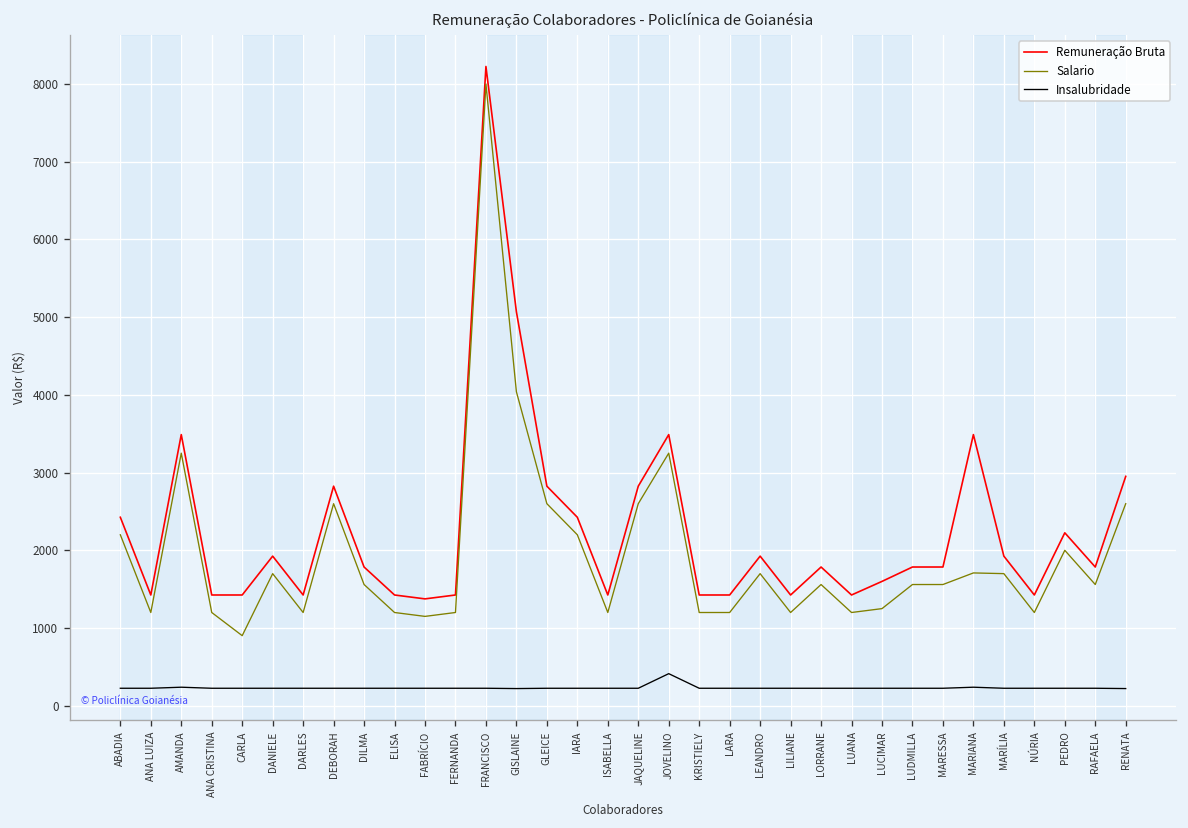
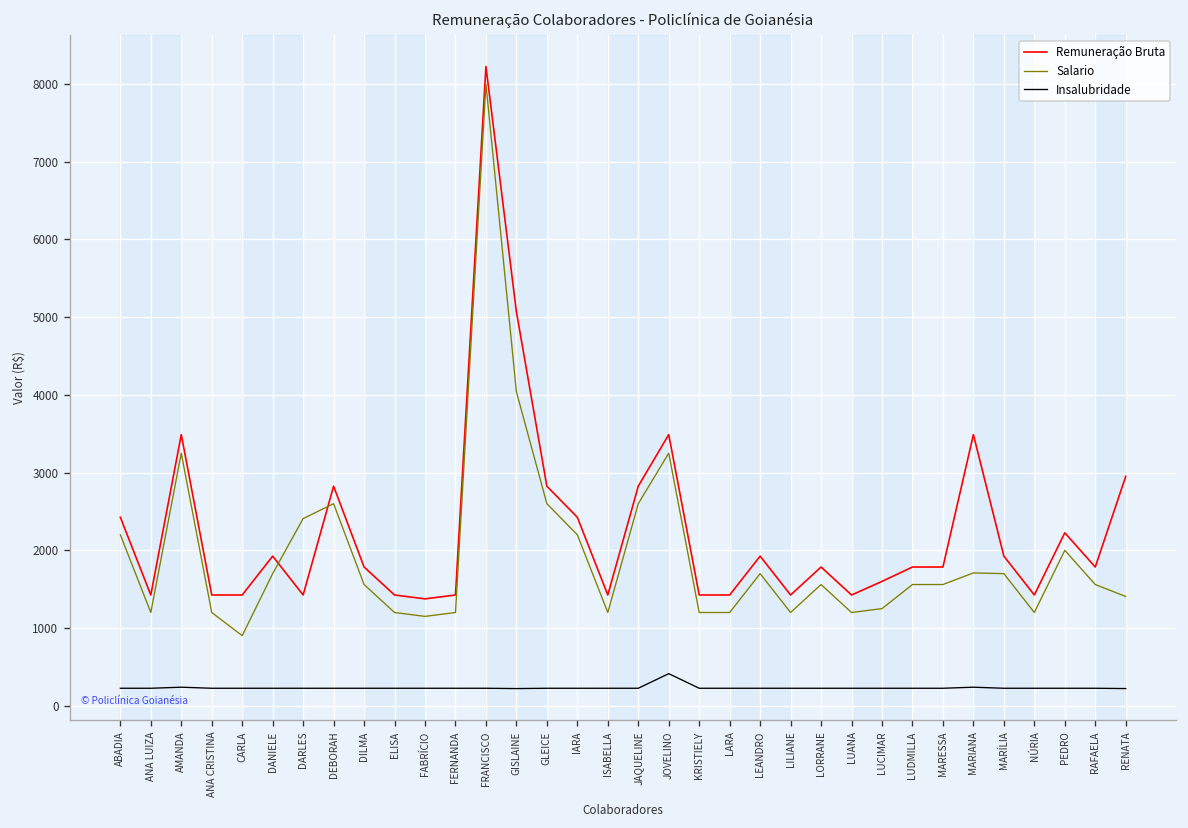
Salario, DARLES: 1200 -> 2400
Salario, RENATA: 2600 -> 1400
